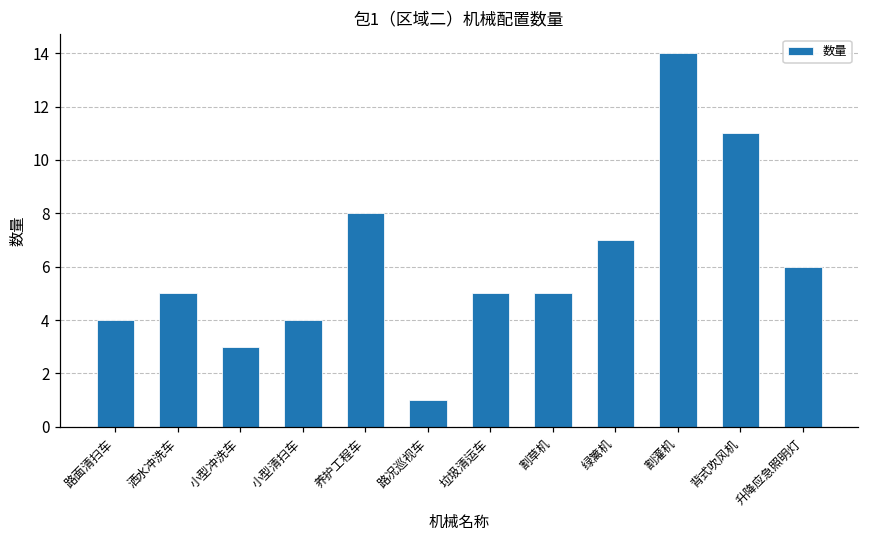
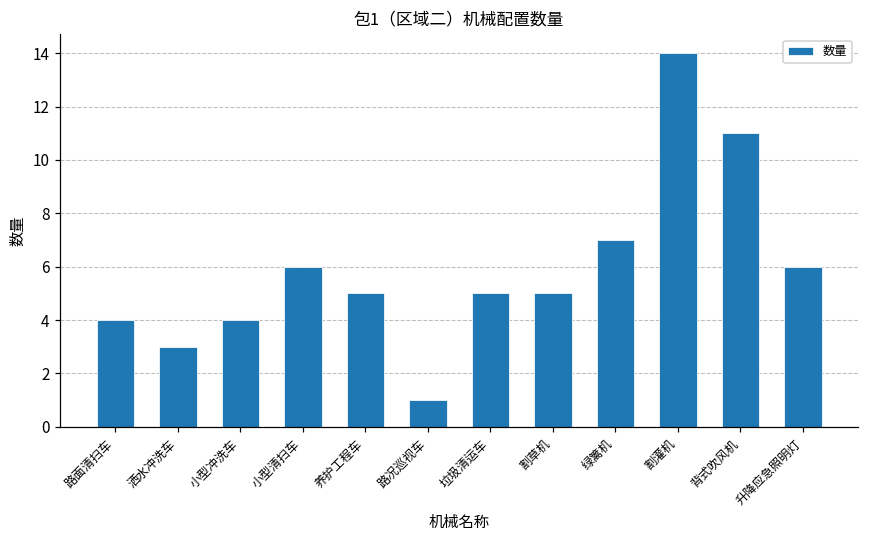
洒水冲洗车: 5 -> 3
小型冲洗车: 3 -> 4
小型清扫车: 4 -> 6
养护工程车: 8 -> 5
